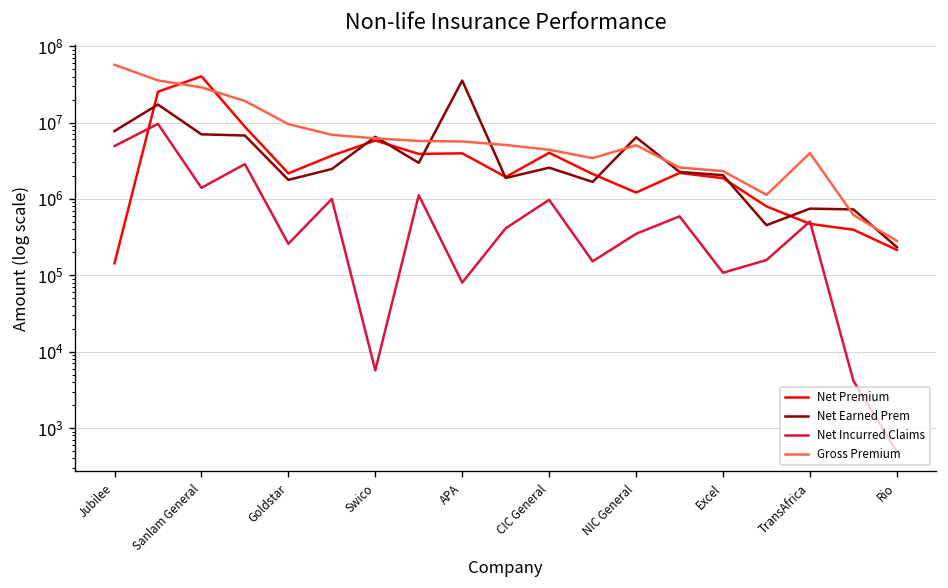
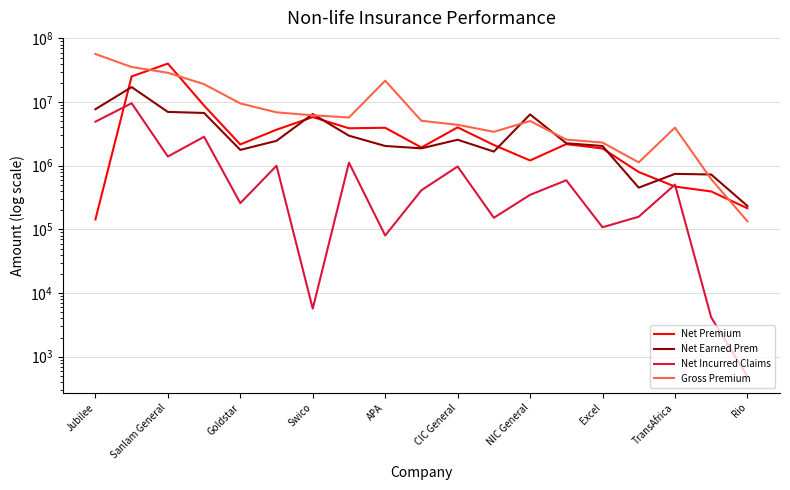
Net Earned Prem, APA: 40000000 -> 2000000
Gross Premium, APA: 6000000 -> 22000000
Gross Premium, Rio: 300000 -> 130000
